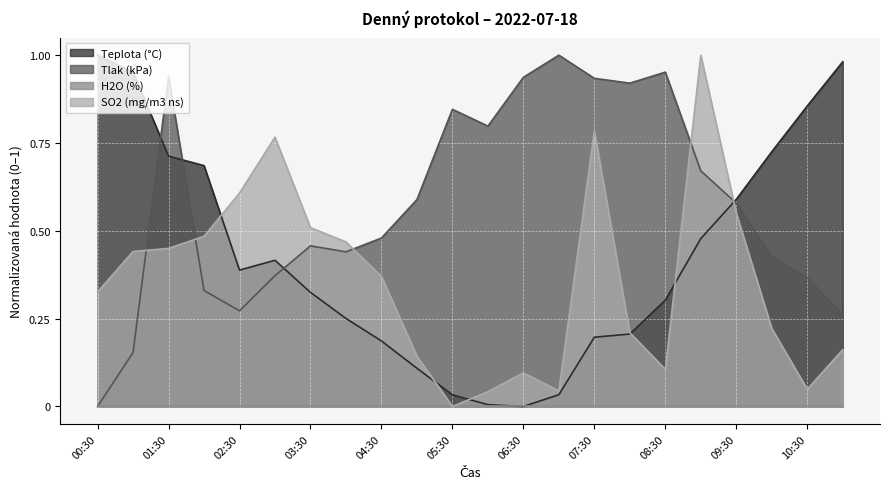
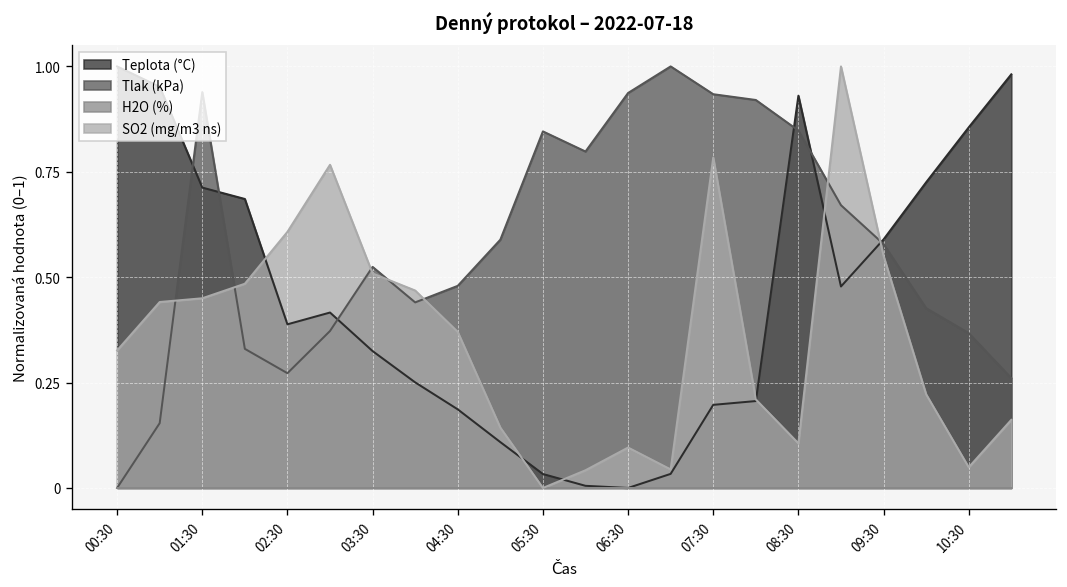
Tlak (kPa), 03:30: 0.46 -> 0.52
Teplota (°C), 08:30: 0.30 -> 0.93
Tlak (kPa), 08:30: 0.95 -> 0.85
